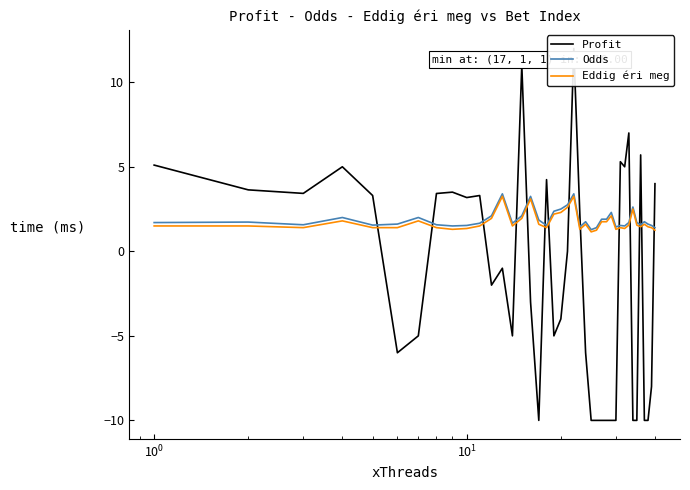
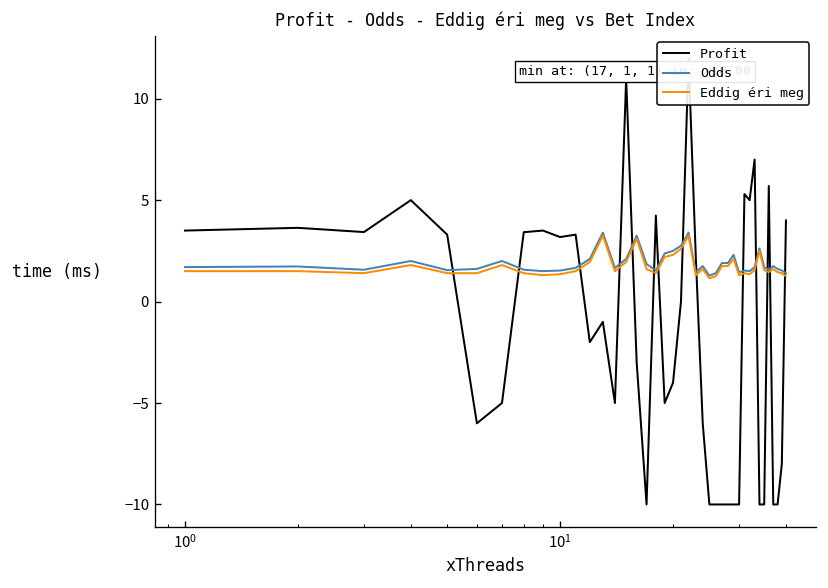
Profit, 10^0: 5.1 -> 3.5
